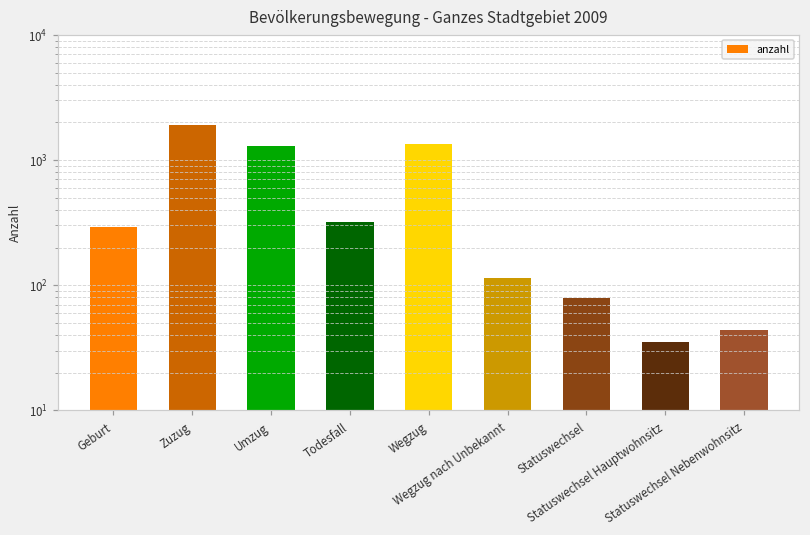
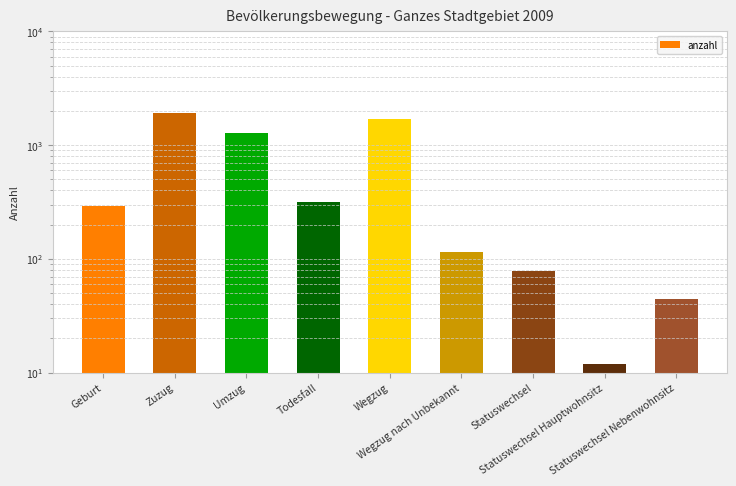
Wegzug: 1300 -> 1700
Statuswechsel Hauptwohnsitz: 35 -> 12
